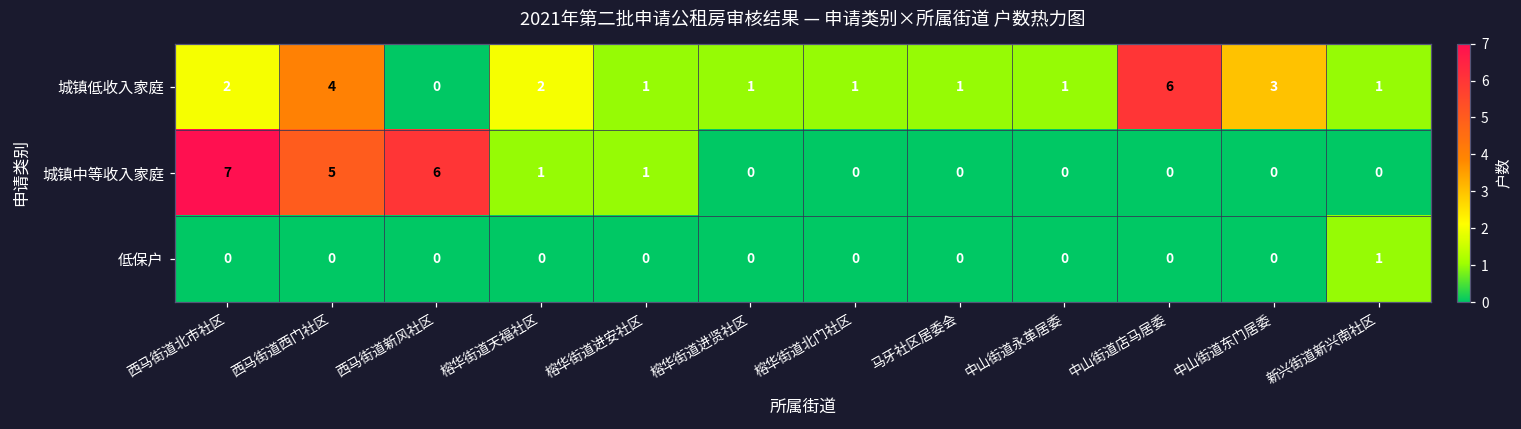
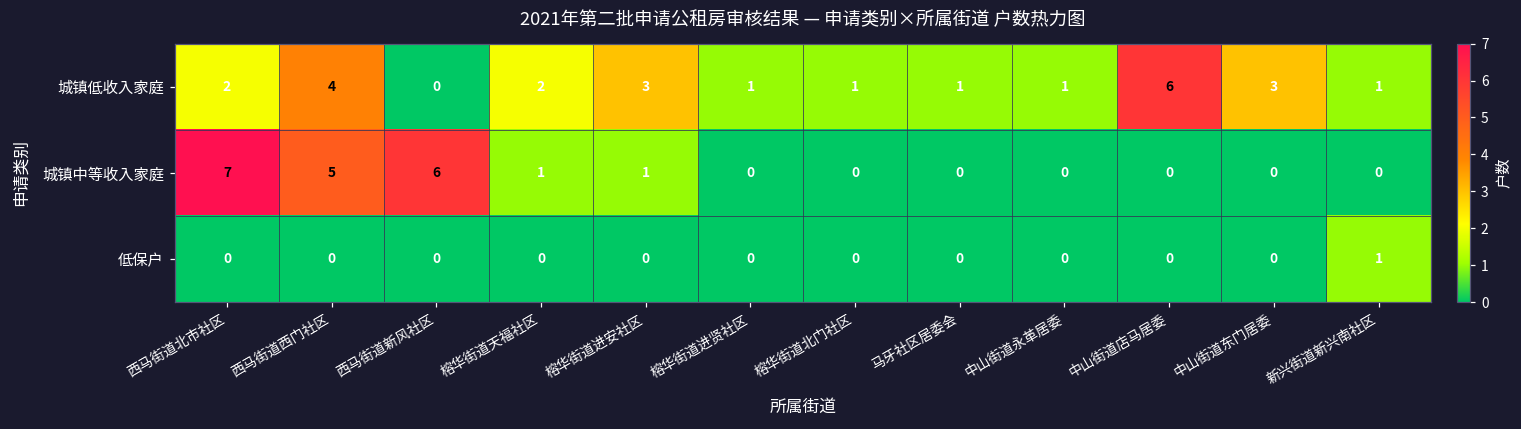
城镇低收入家庭, 榕华街道进安社区: 1 -> 3
